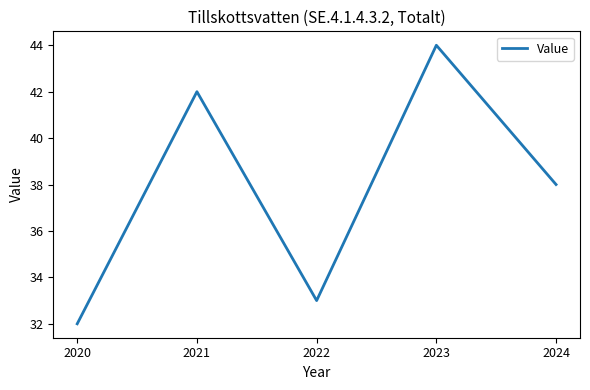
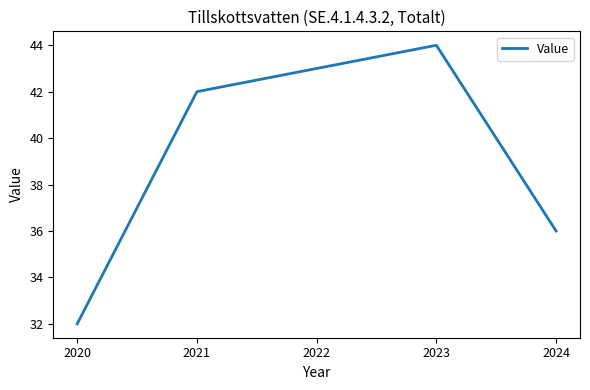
2022: 33 -> 43
2024: 38 -> 36
